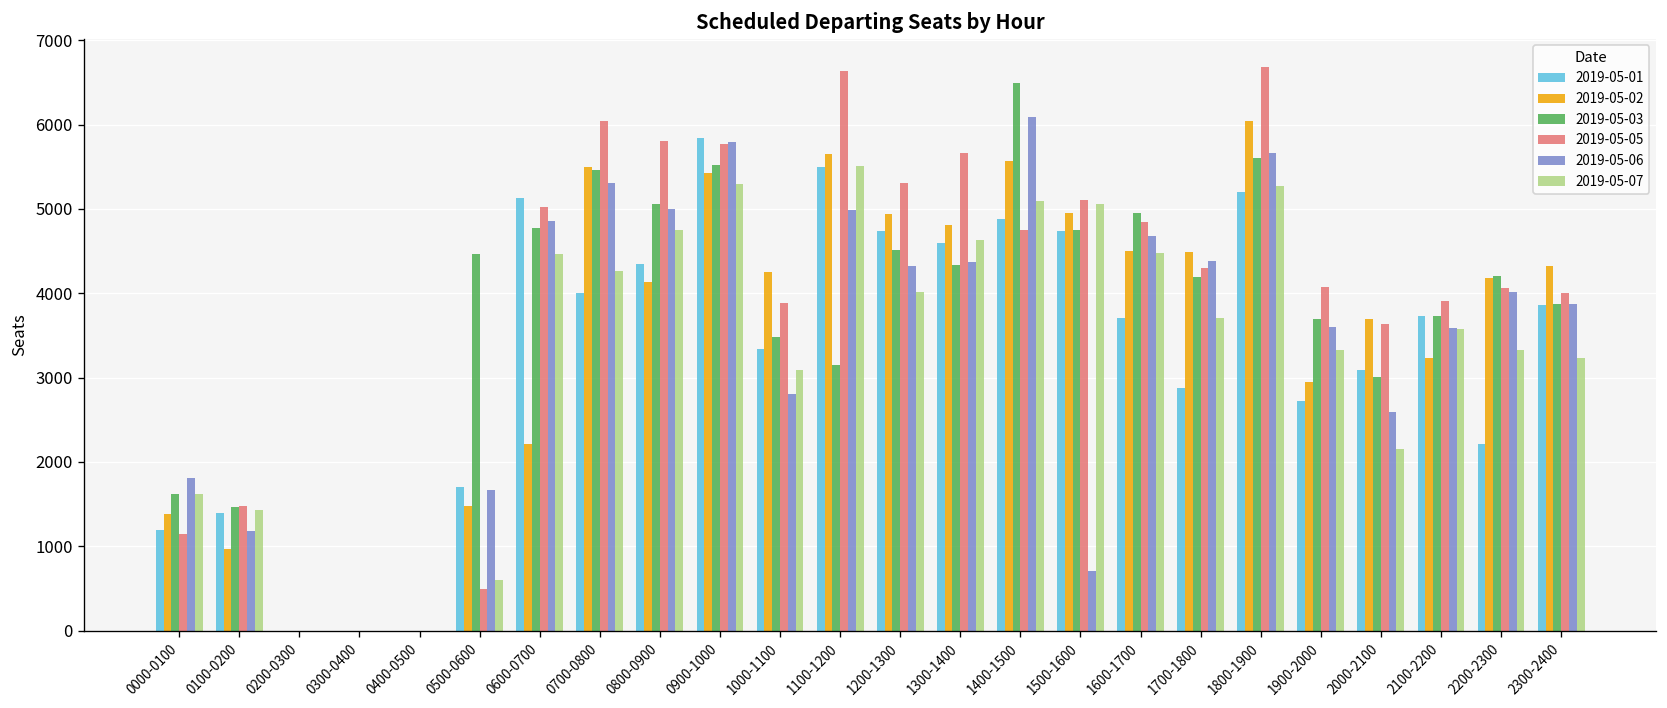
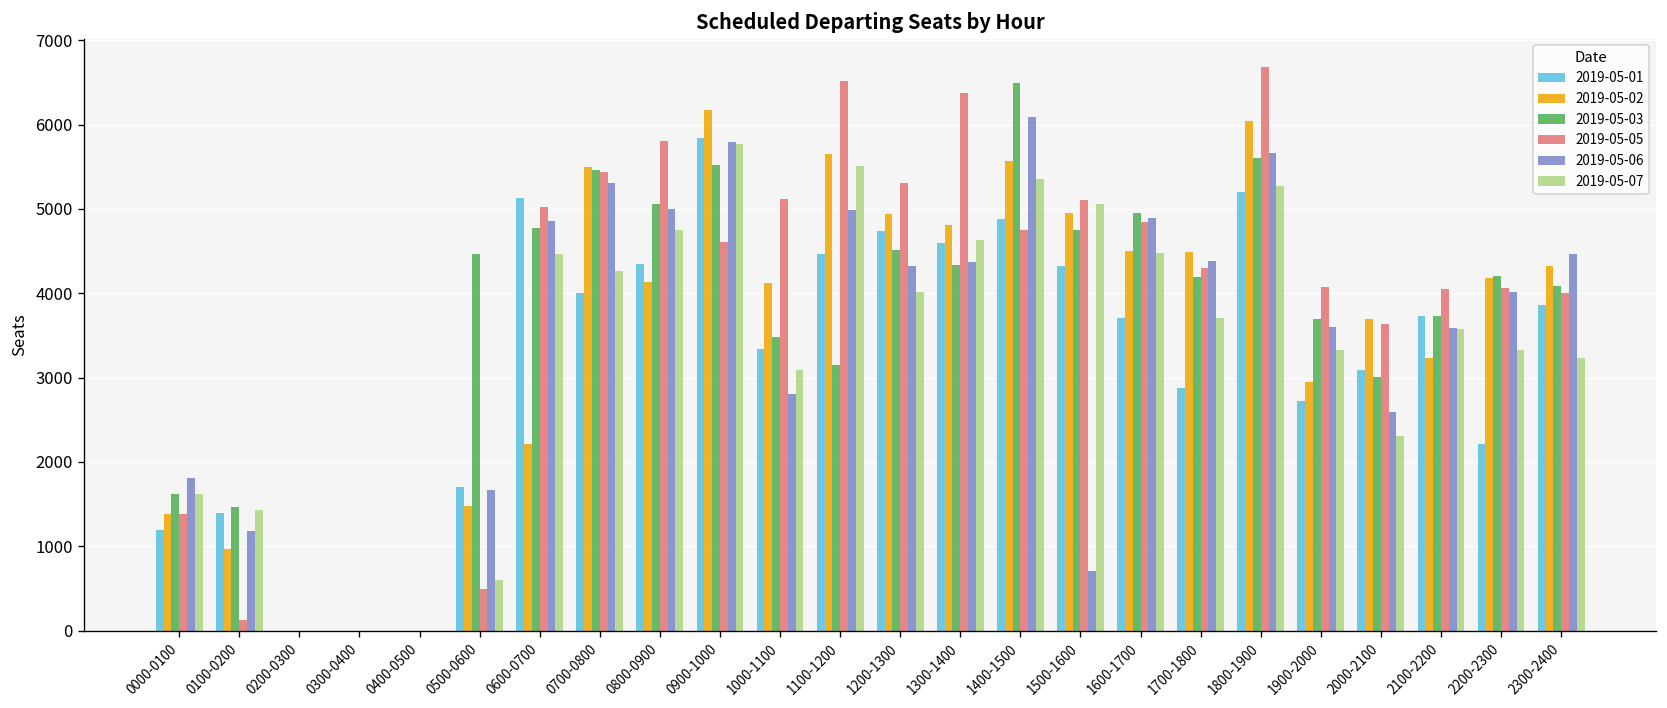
2019-05-05, 0000-0100: 1100 -> 1400
2019-05-05, 0100-0200: 1500 -> 100
2019-05-05, 0700-0800: 6000 -> 5400
2019-05-02, 0900-1000: 5400 -> 6200
2019-05-05, 0900-1000: 5800 -> 4600
2019-05-07, 0900-1000: 5300 -> 5800
2019-05-02, 1000-1100: 4300 -> 4100
2019-05-05, 1000-1100: 3900 -> 5100
2019-05-01, 1100-1200: 5500 -> 4500
2019-05-05, 1100-1200: 6600 -> 6500
2019-05-05, 1300-1400: 5700 -> 6400
2019-05-07, 1400-1500: 5100 -> 5400
2019-05-01, 1500-1600: 4700 -> 4300
2019-05-06, 1600-1700: 4700 -> 4900
2019-05-07, 2000-2100: 2200 -> 2300
2019-05-05, 2100-2200: 3900 -> 4000
2019-05-03, 2300-2400: 3900 -> 4100
2019-05-06, 2300-2400: 3900 -> 4500
